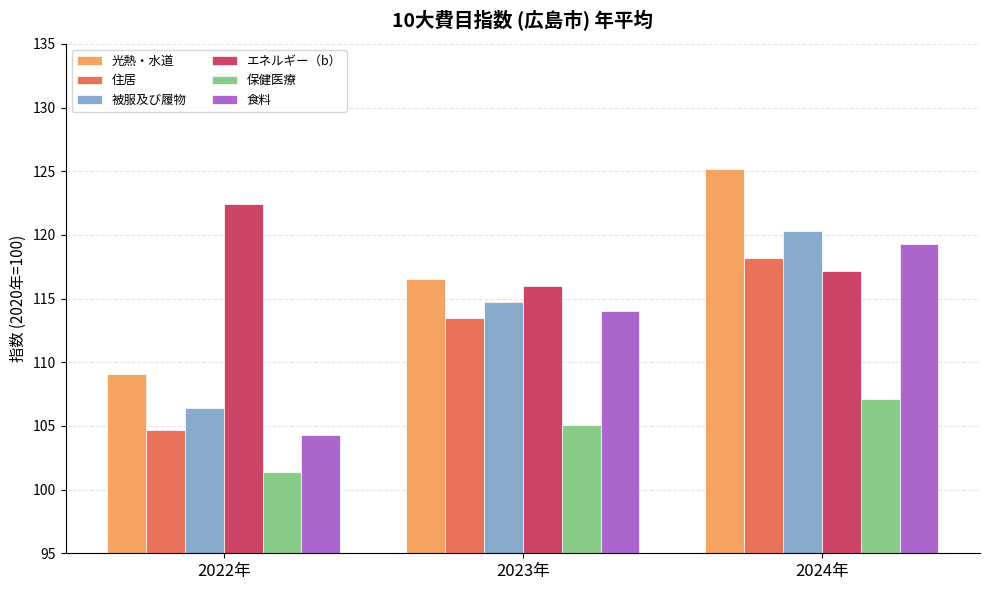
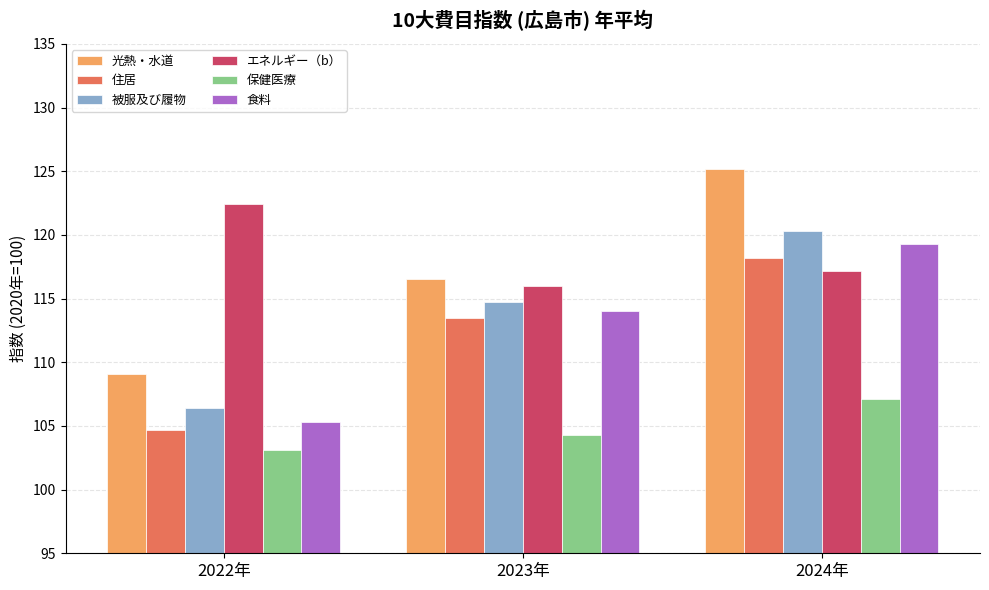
保健医療, 2022年: 101.4 -> 103.1
食料, 2022年: 104.3 -> 105.3
保健医療, 2023年: 105.1 -> 104.3
